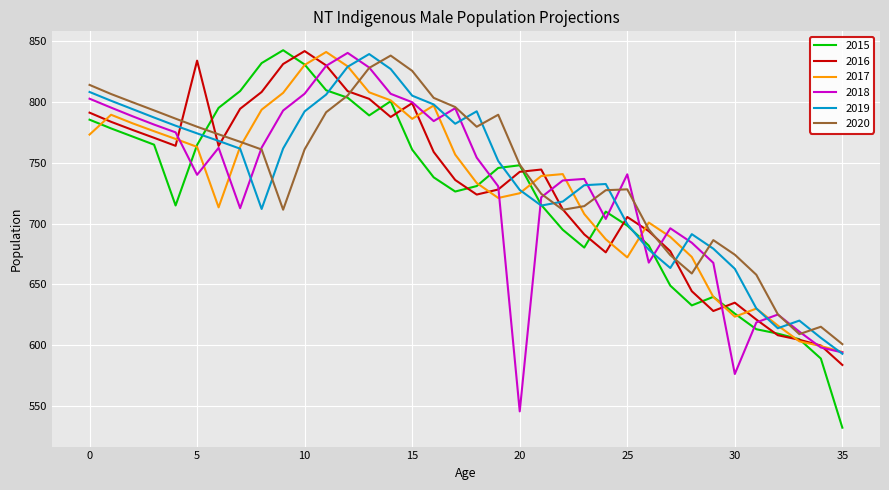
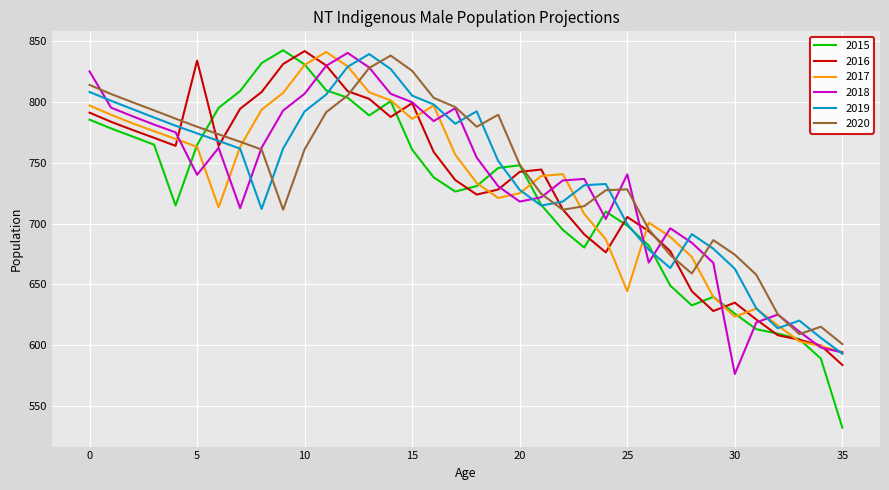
2017, 0: 773 -> 797
2018, 0: 803 -> 825
2018, 20: 545 -> 718
2017, 25: 672 -> 644
